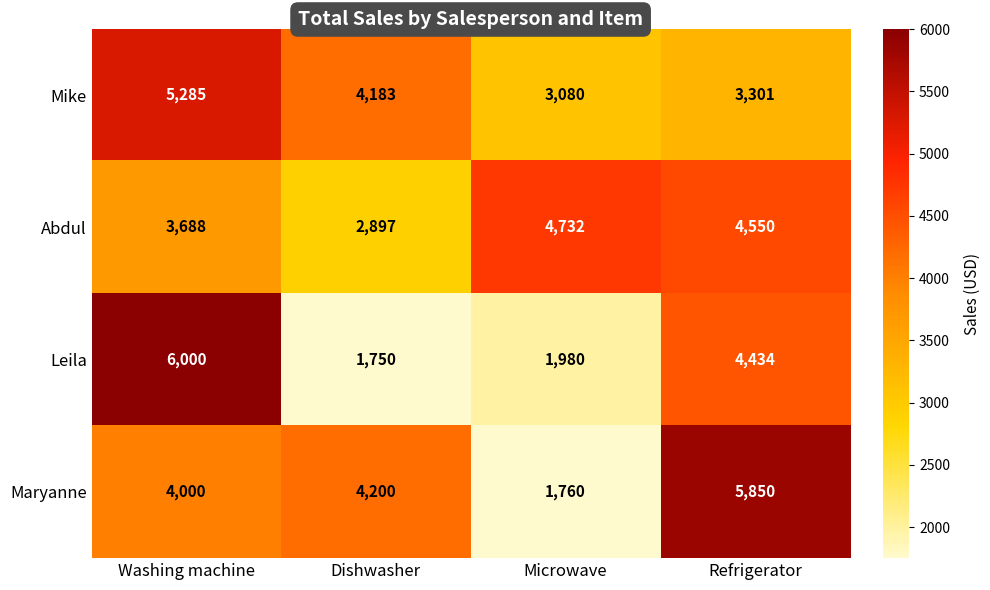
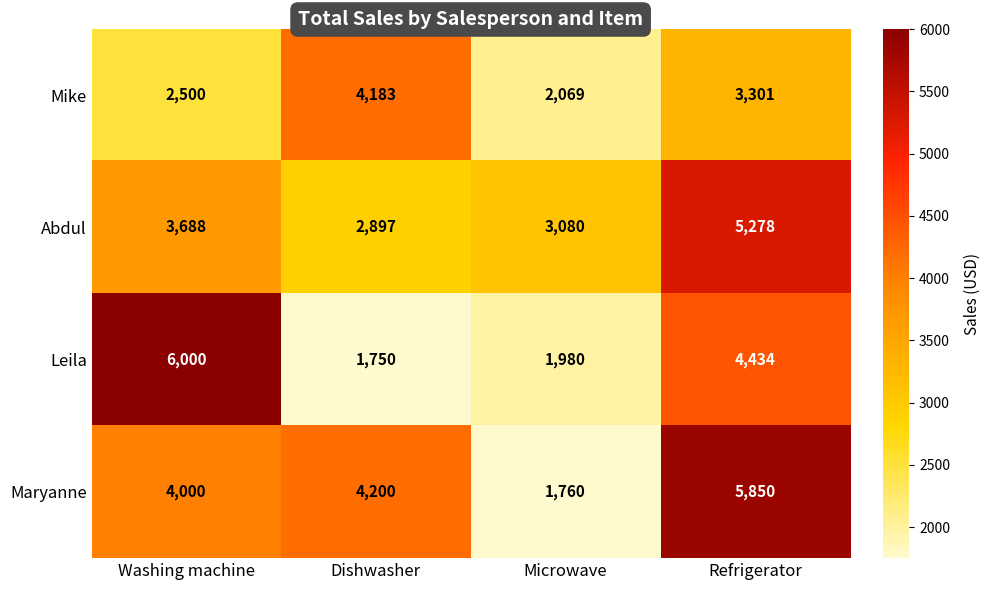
Mike, Washing machine: 5,285 -> 2,500
Mike, Microwave: 3,080 -> 2,069
Abdul, Microwave: 4,732 -> 3,080
Abdul, Refrigerator: 4,550 -> 5,278
